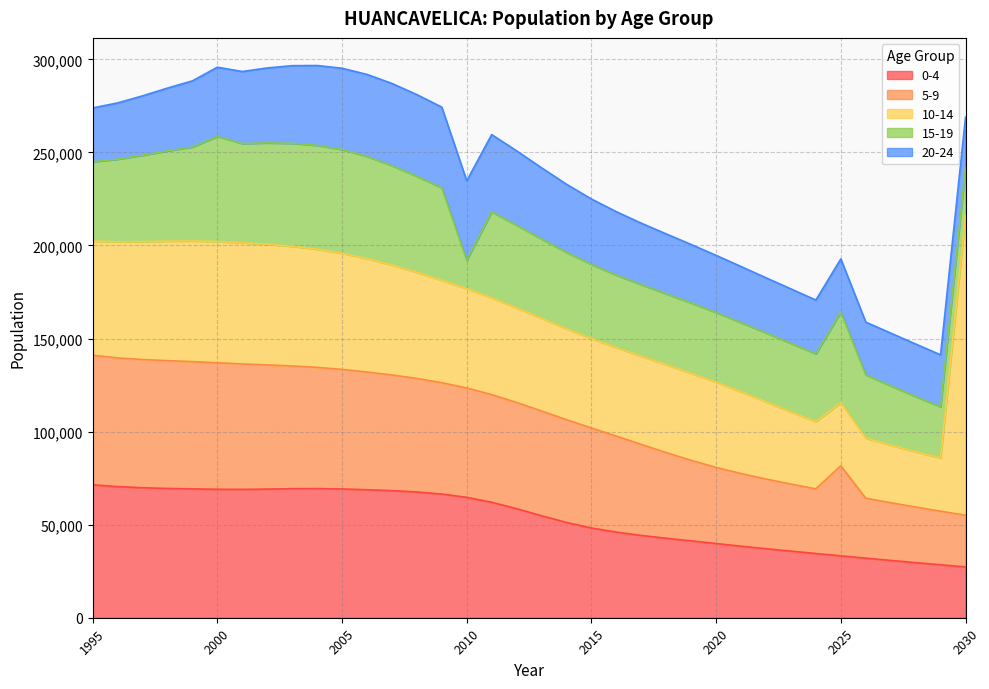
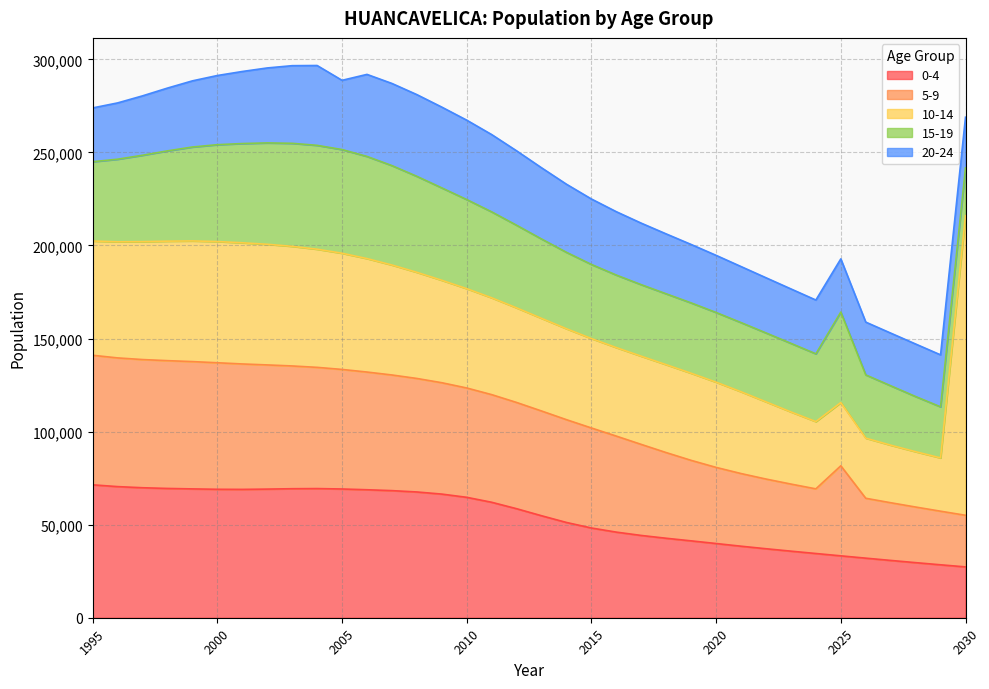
15-19, 2000: 56,000 -> 52,000
20-24, 2005: 44,000 -> 37,000
15-19, 2010: 15,000 -> 48,000
